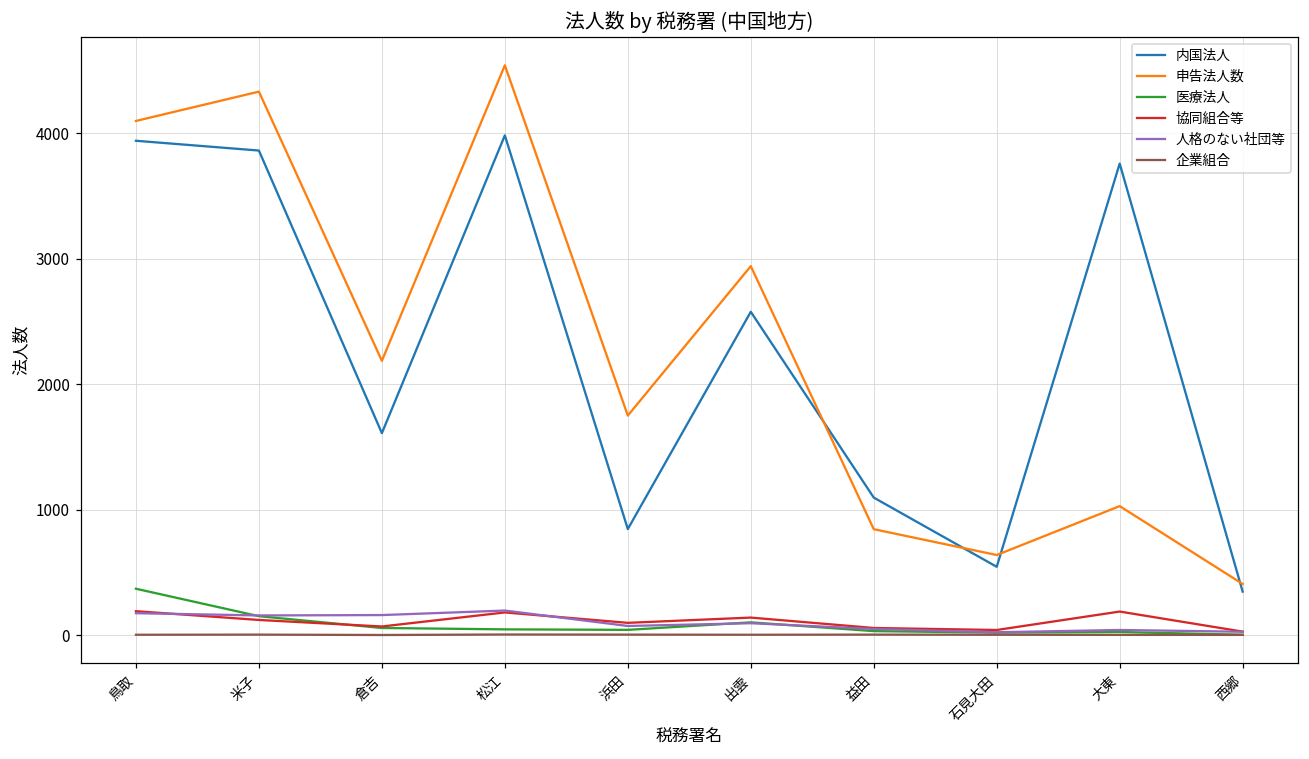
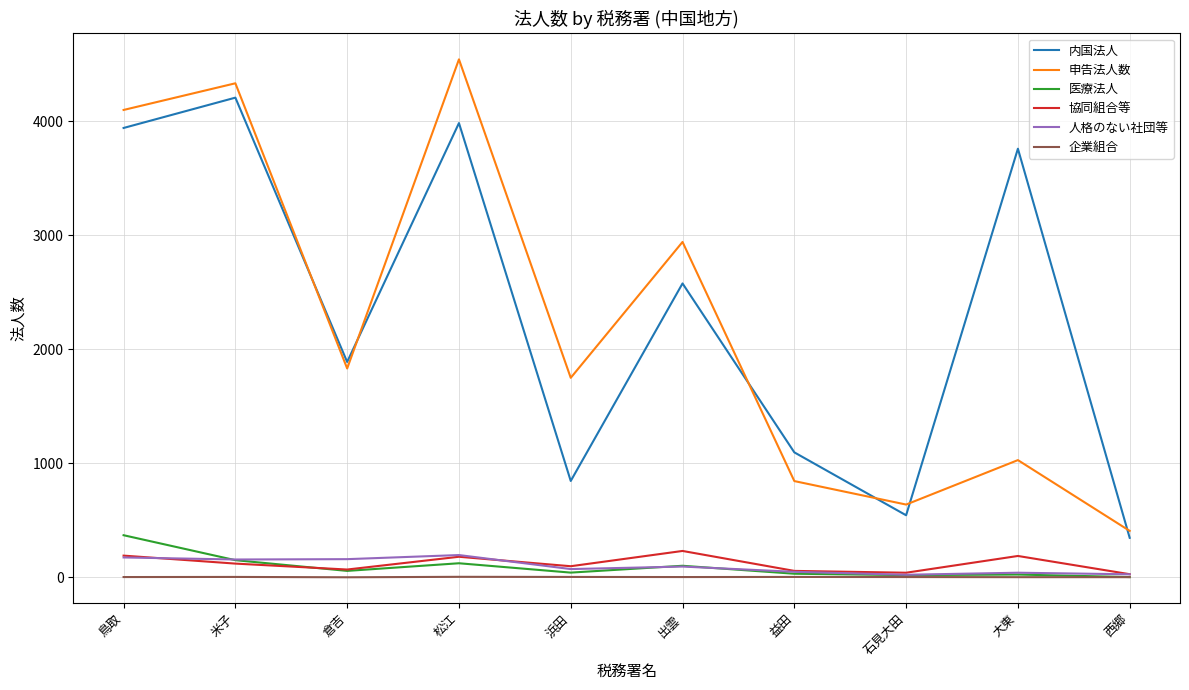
内国法人, 米子: 3860 -> 4210
内国法人, 倉吉: 1610 -> 1890
申告法人数, 倉吉: 2190 -> 1830
医療法人, 松江: 50 -> 120
協同組合等, 出雲: 140 -> 230
